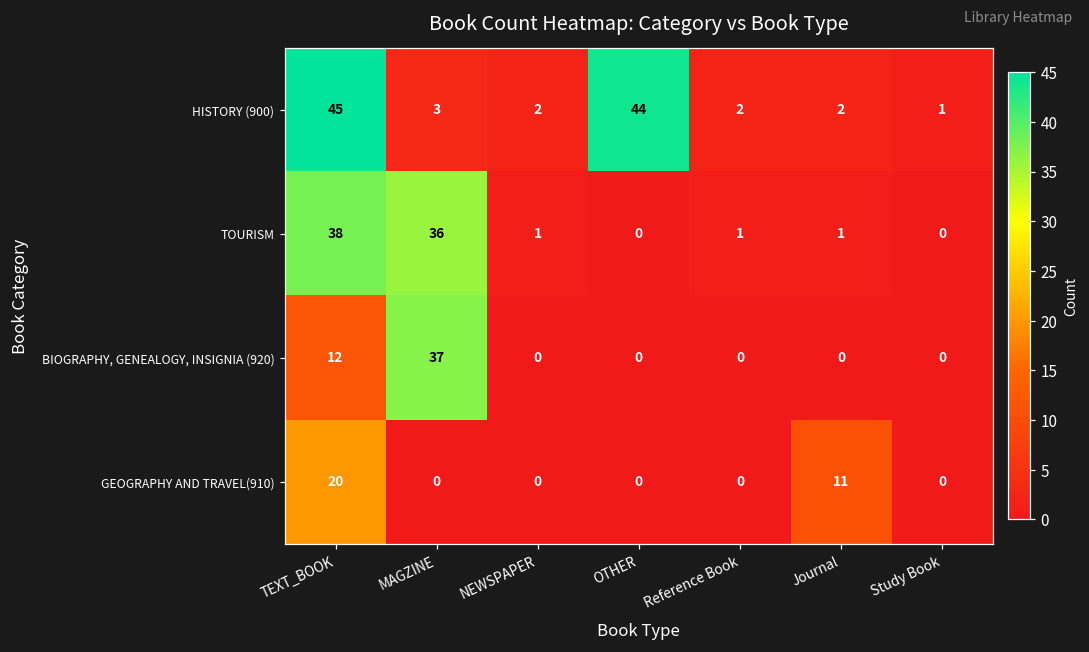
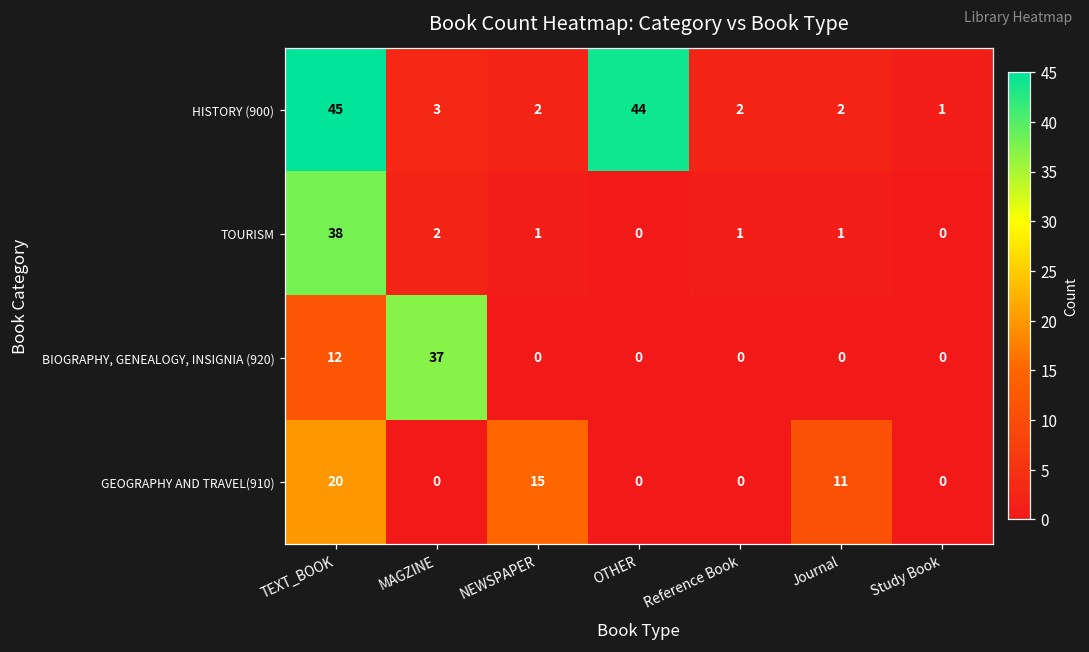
TOURISM, MAGZINE: 36 -> 2
GEOGRAPHY AND TRAVEL(910), NEWSPAPER: 0 -> 15
